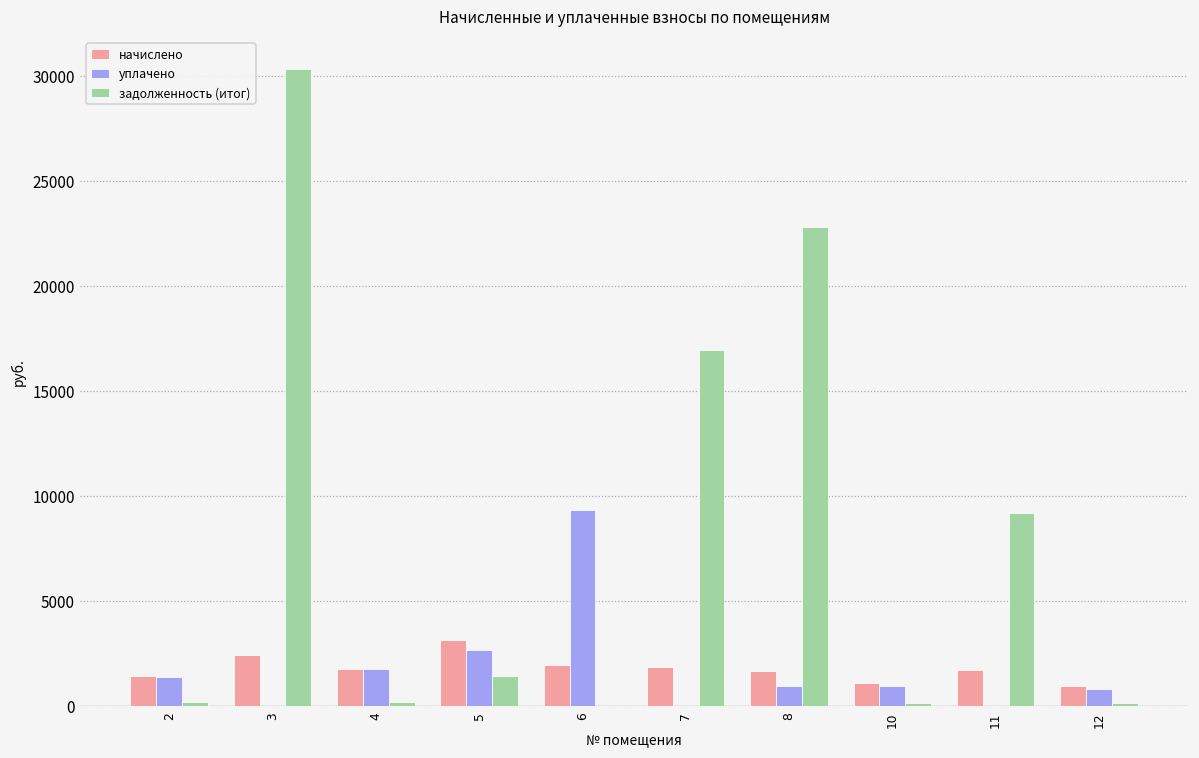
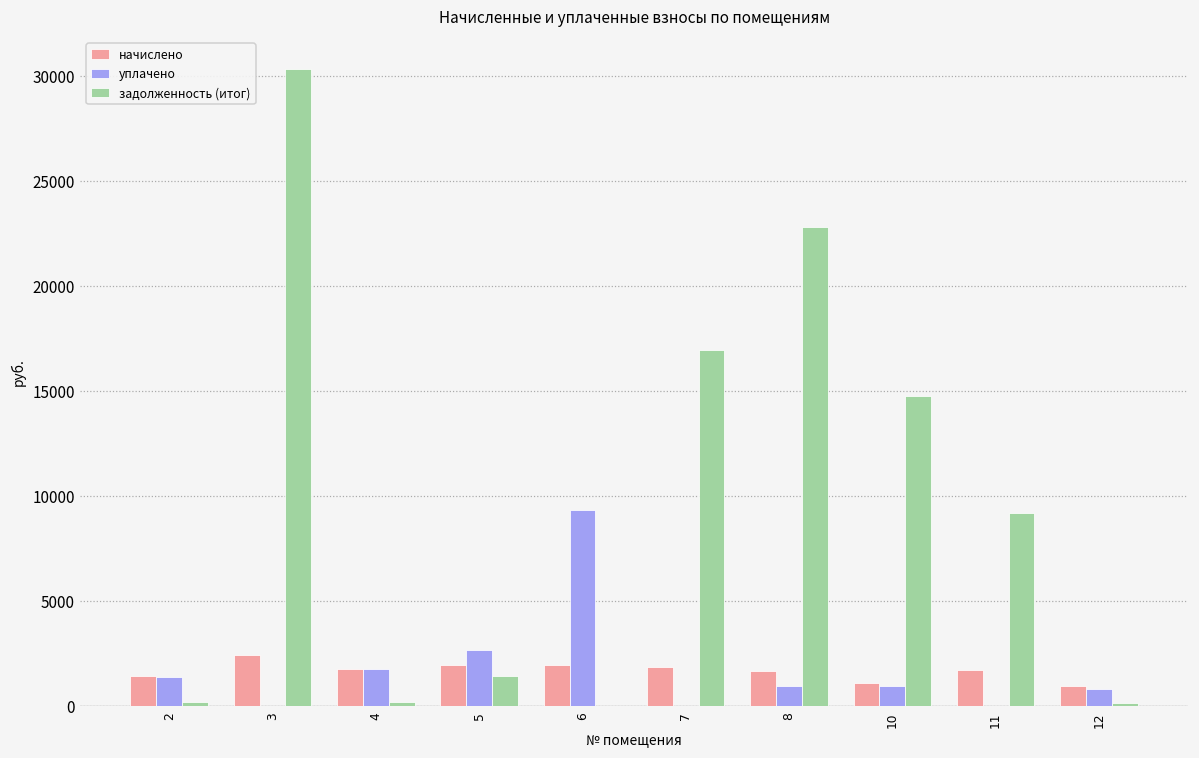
начислено, 5: 3100 -> 1900
задолженность (итог), 10: 100 -> 14800
